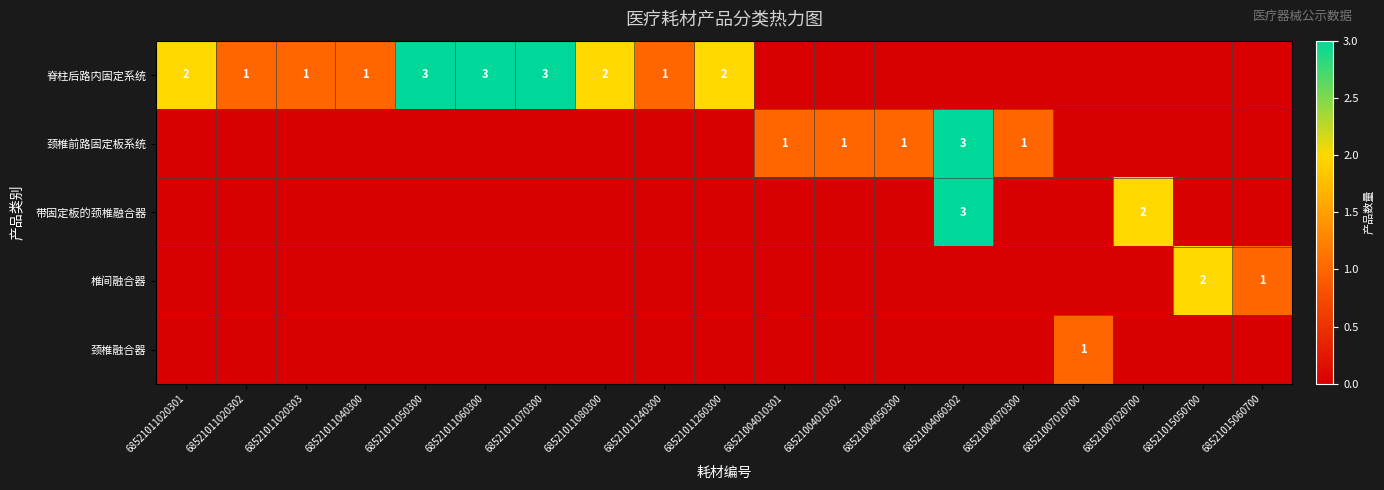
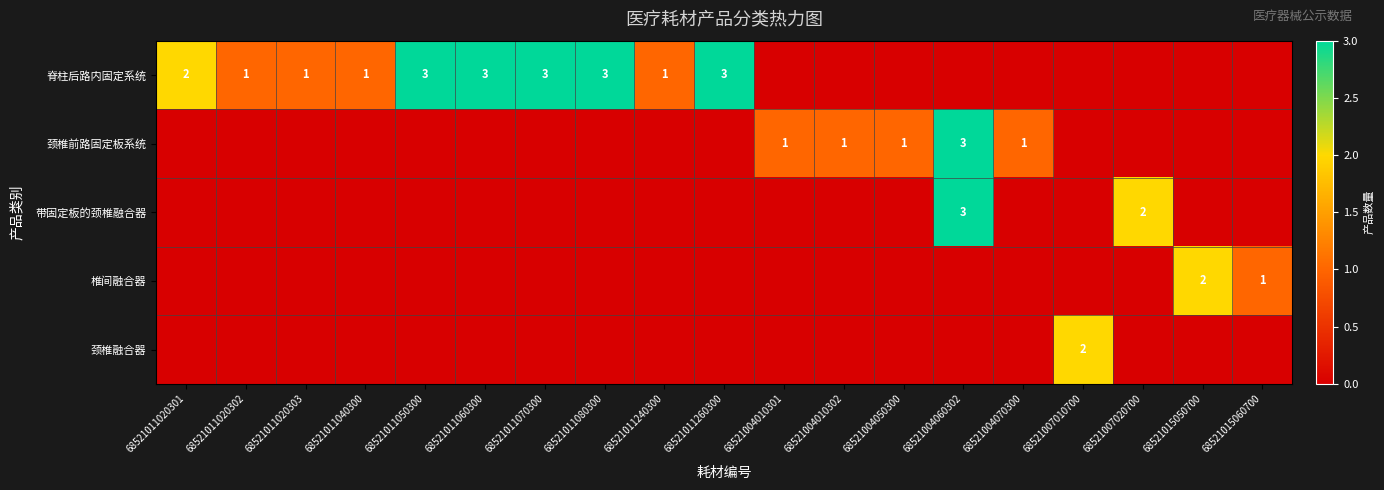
脊柱后路内固定系统, 68521011080300: 2 -> 3
脊柱后路内固定系统, 68521011260300: 2 -> 3
颈椎融合器, 68521007010700: 1 -> 2
